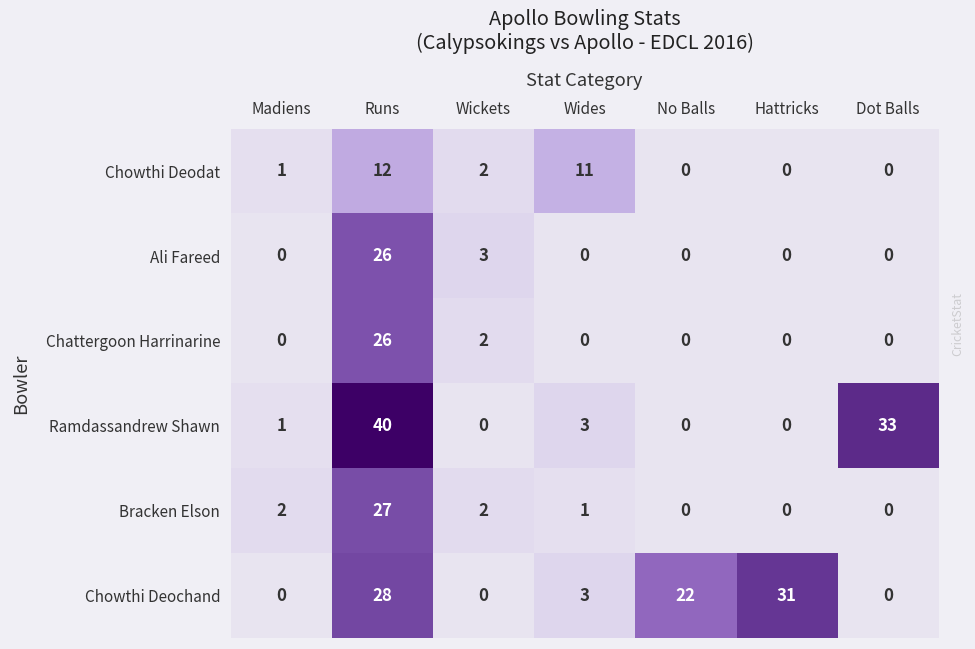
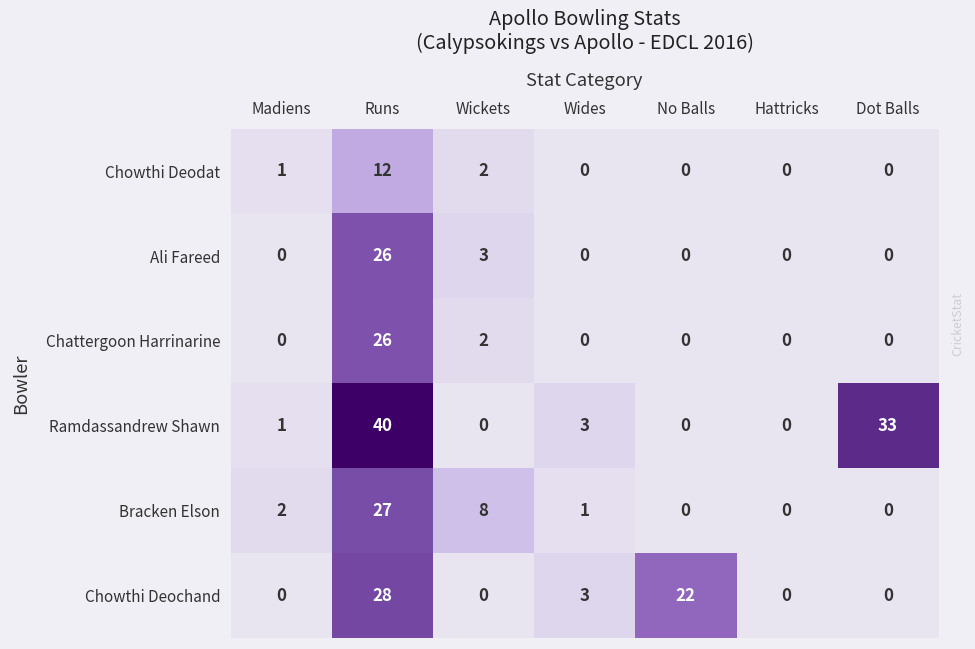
Chowthi Deodat, Wides: 11 -> 0
Bracken Elson, Wickets: 2 -> 8
Chowthi Deochand, Hattricks: 31 -> 0
